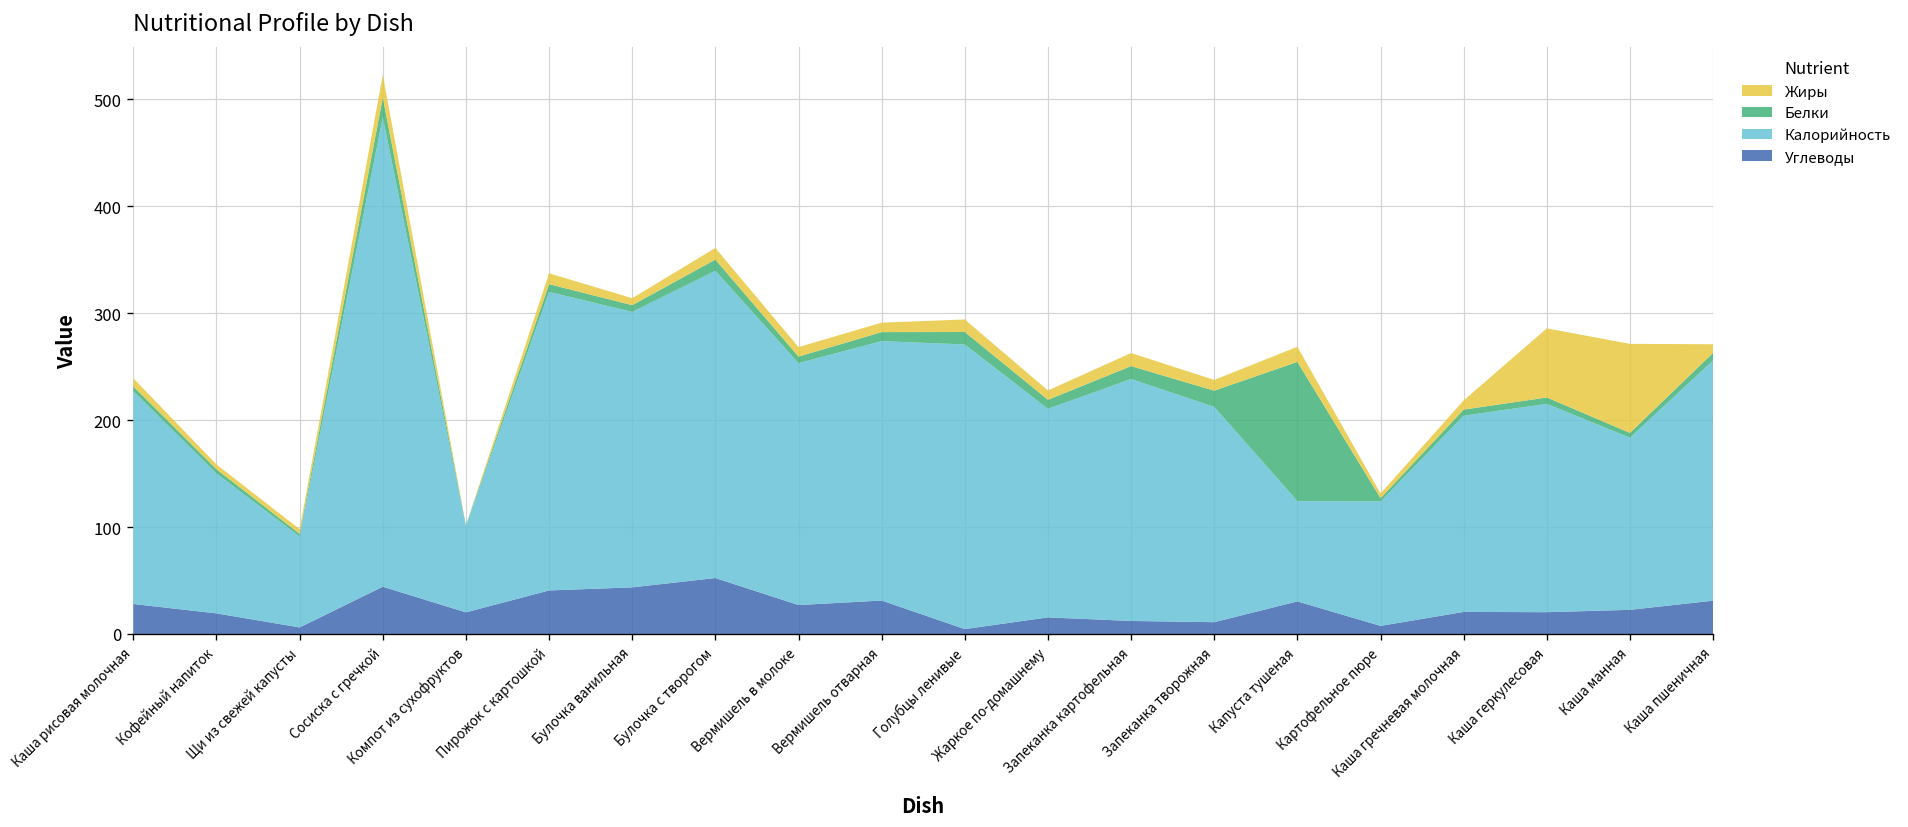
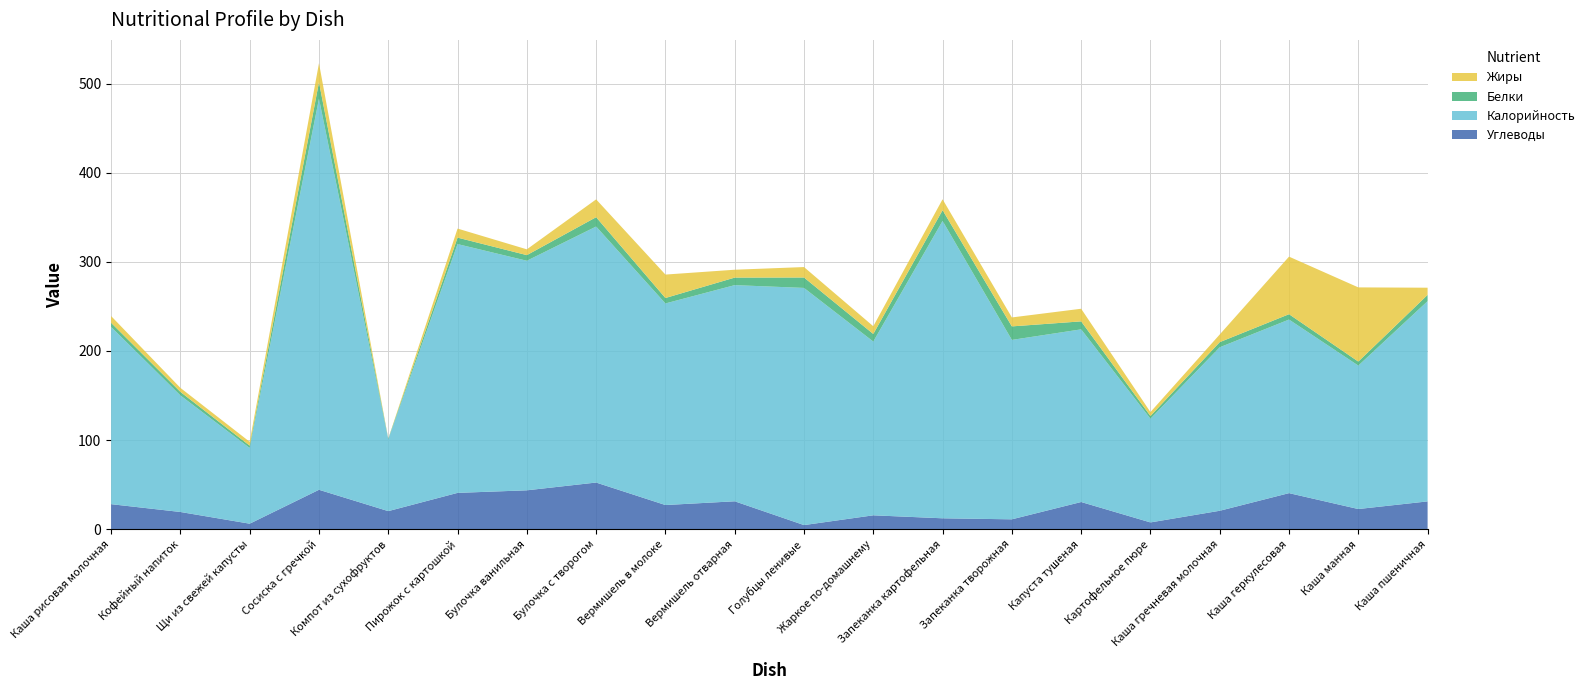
Жиры, Булочка с творогом: 10 -> 20
Жиры, Вермишель в молоке: 10 -> 30
Калорийность, Запеканка картофельная: 230 -> 330
Калорийность, Капуста тушеная: 90 -> 190
Белки, Капуста тушеная: 130 -> 10
Углеводы, Каша геркулесовая: 20 -> 40
